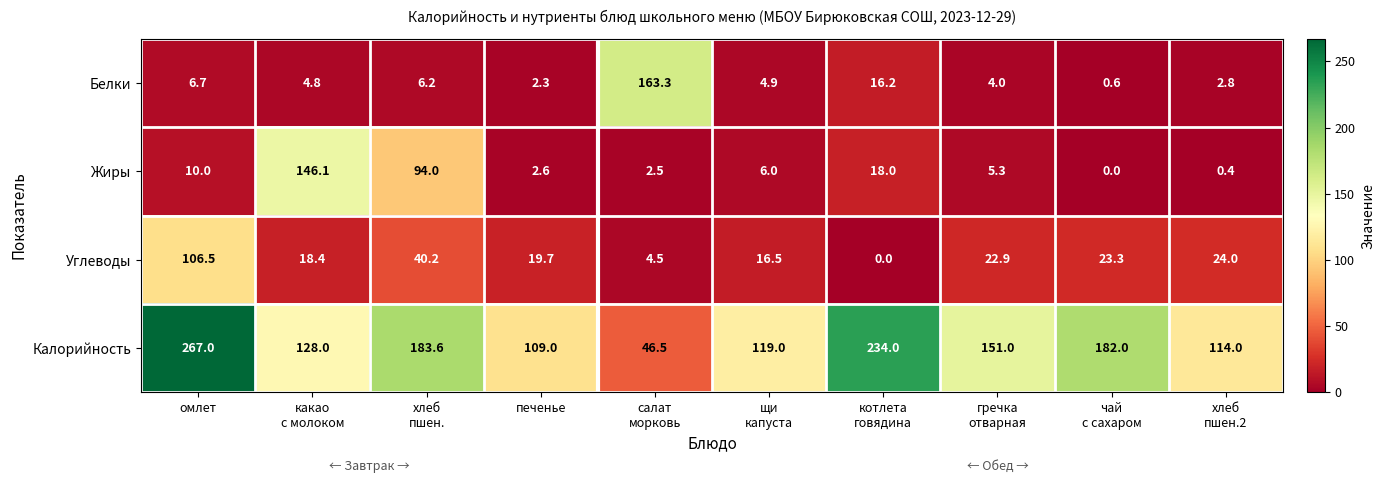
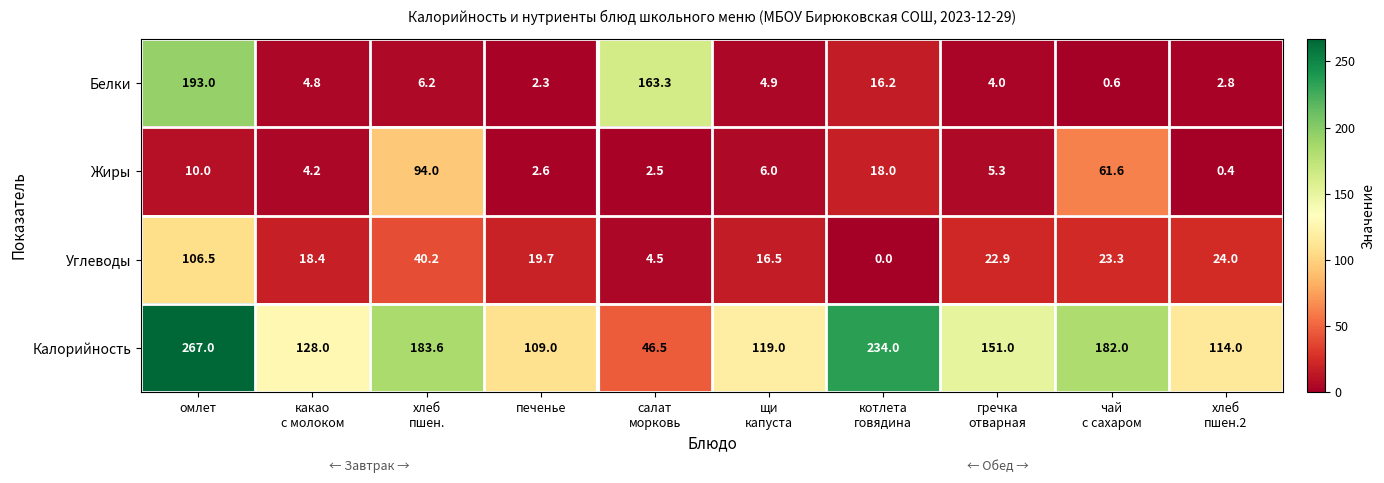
Белки, омлет: 6.7 -> 193.0
Жиры, какао с молоком: 146.1 -> 4.2
Жиры, чай с сахаром: 0.0 -> 61.6
